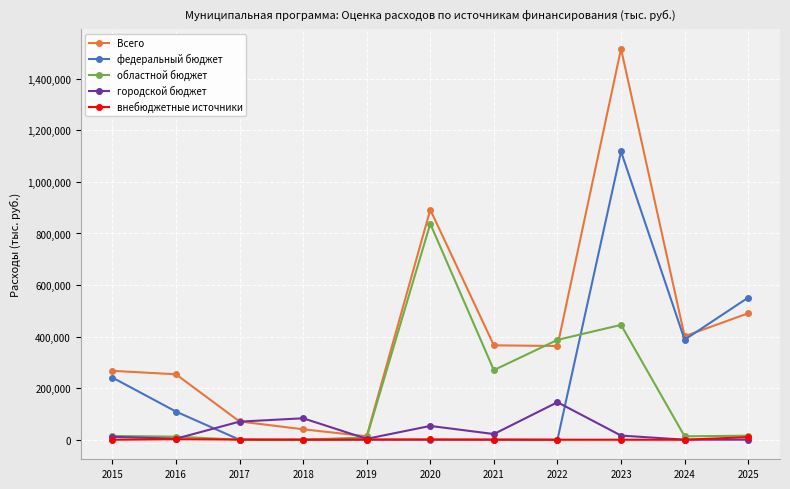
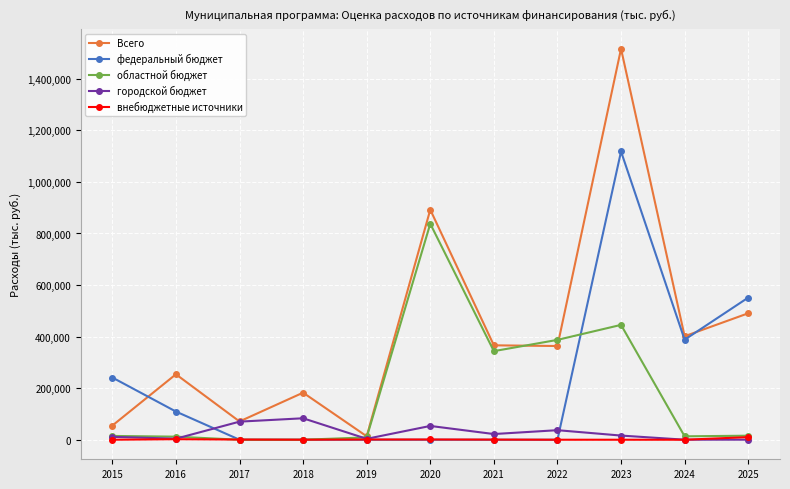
Всего, 2015: 270,000 -> 50,000
Всего, 2018: 40,000 -> 180,000
областной бюджет, 2021: 270,000 -> 340,000
городской бюджет, 2022: 150,000 -> 40,000
